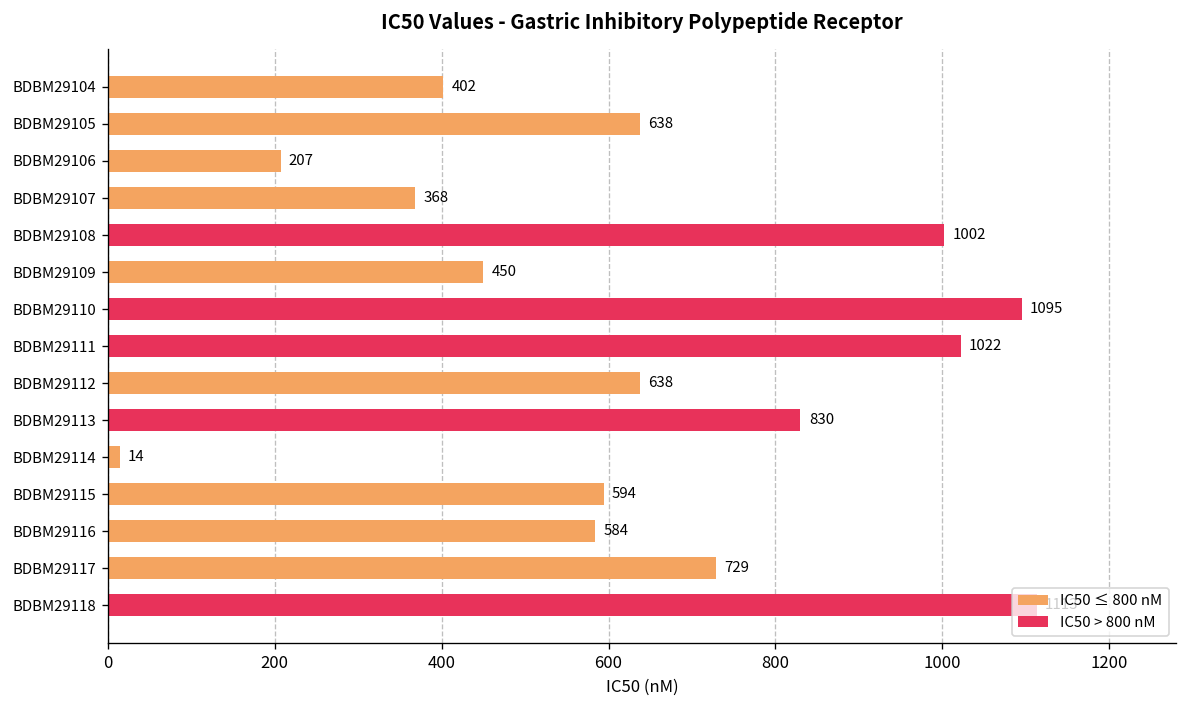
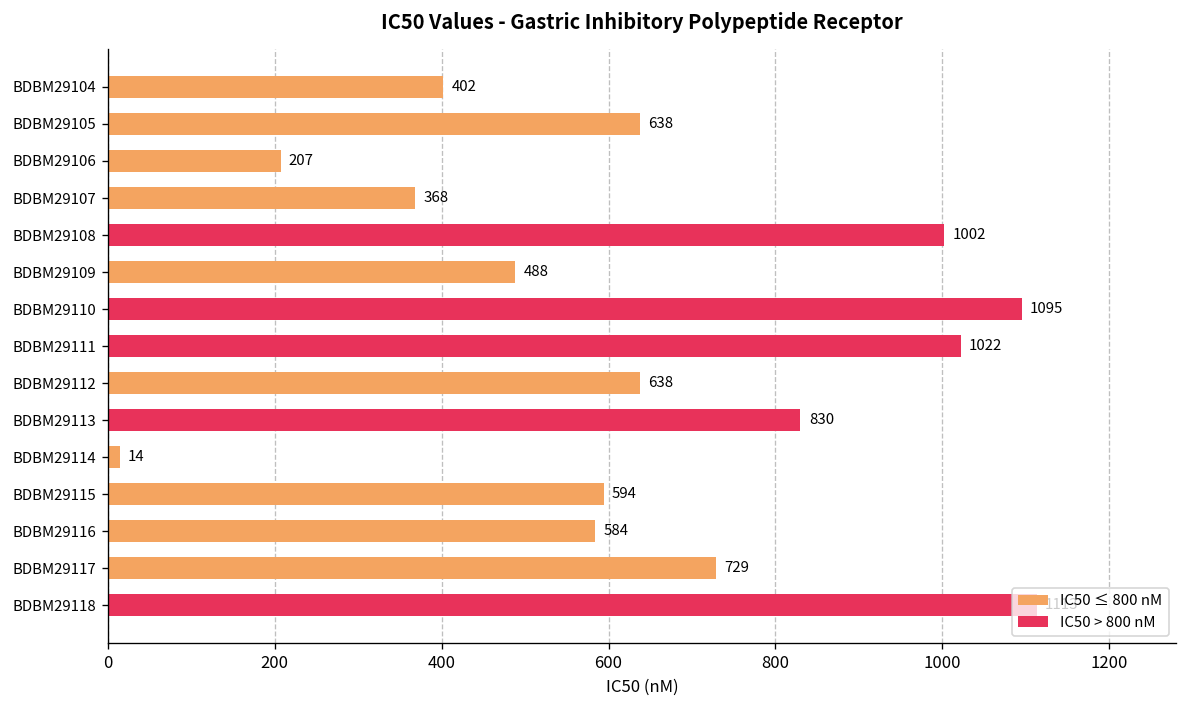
BDBM29109: 450 -> 488
